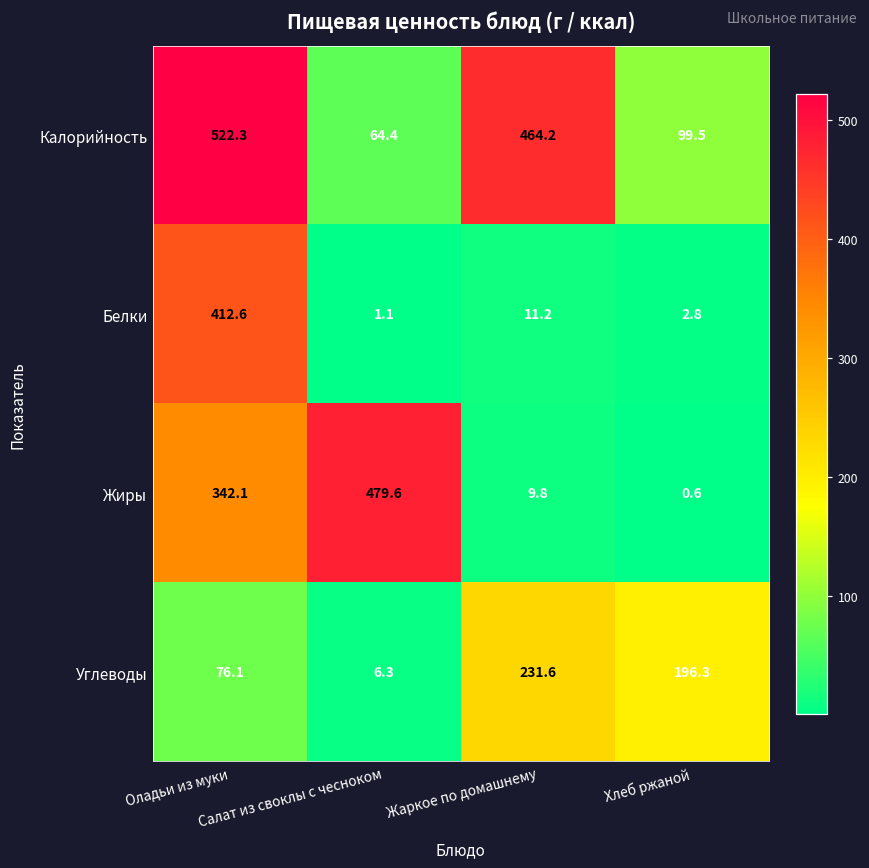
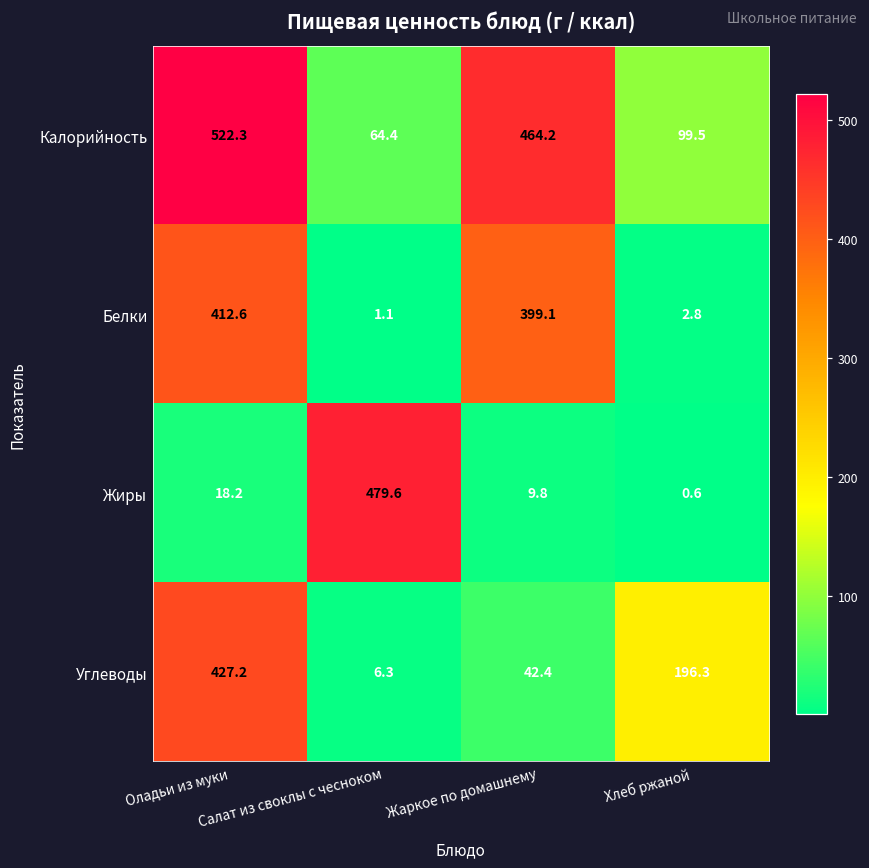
Белки, Жаркое по домашнему: 11.2 -> 399.1
Жиры, Оладьи из муки: 342.1 -> 18.2
Углеводы, Оладьи из муки: 76.1 -> 427.2
Углеводы, Жаркое по домашнему: 231.6 -> 42.4
